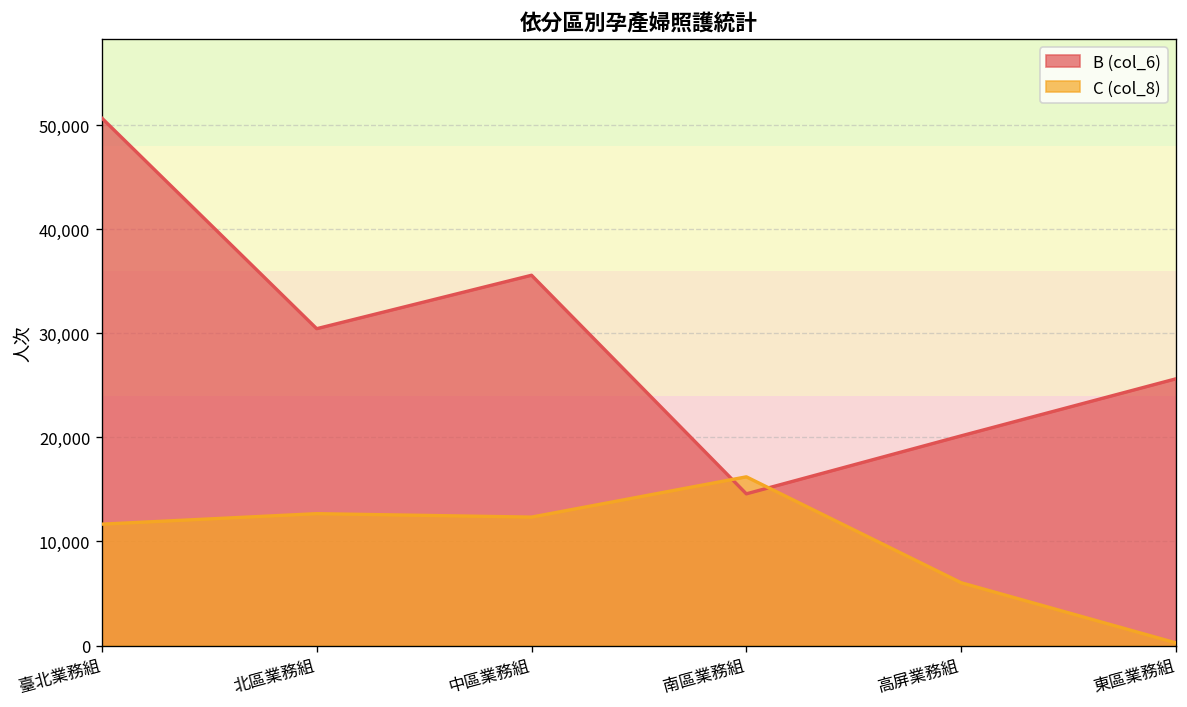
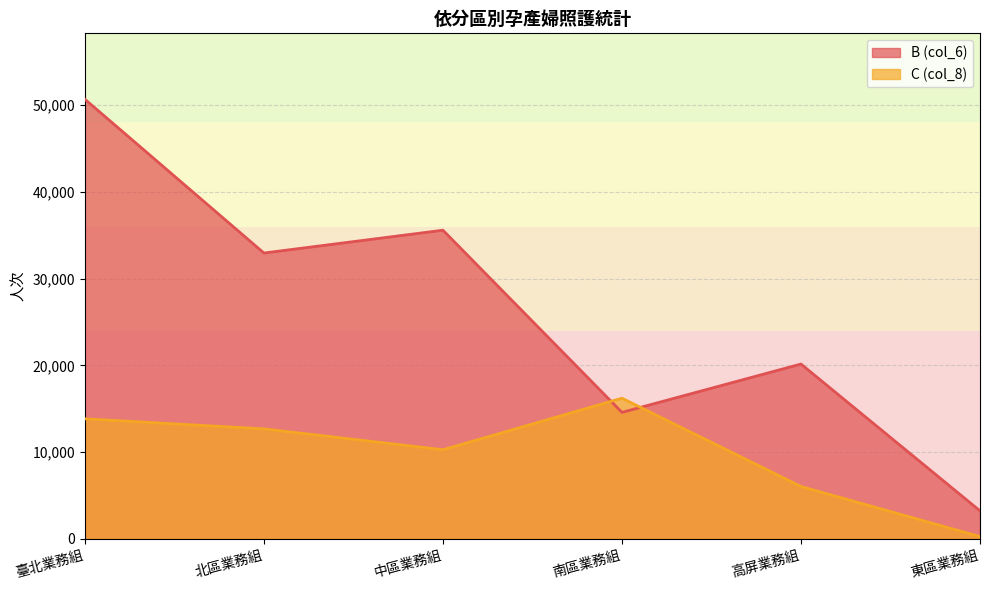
C (col_8), 臺北業務組: 12,000 -> 14,000
B (col_6), 北區業務組: 30,000 -> 33,000
C (col_8), 中區業務組: 12,000 -> 10,000
B (col_6), 東區業務組: 26,000 -> 3,000
